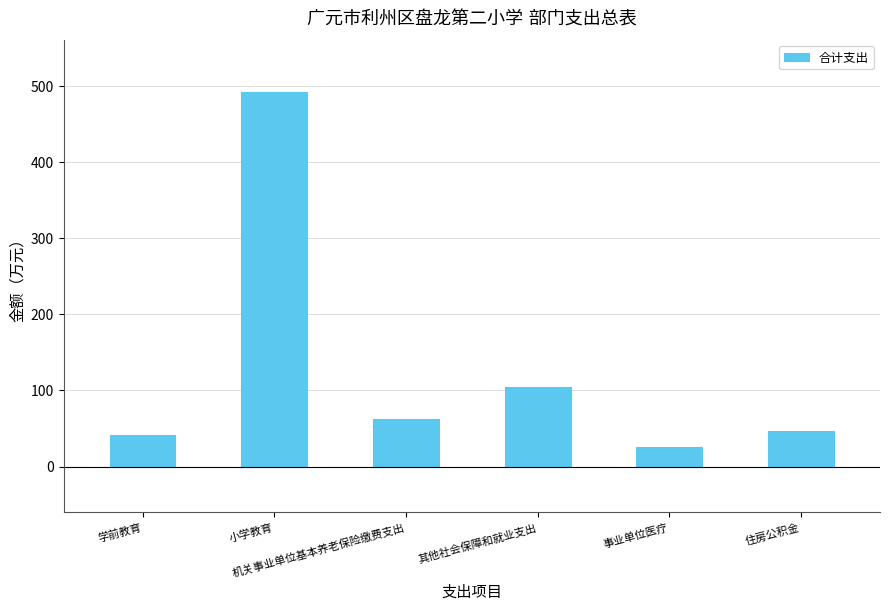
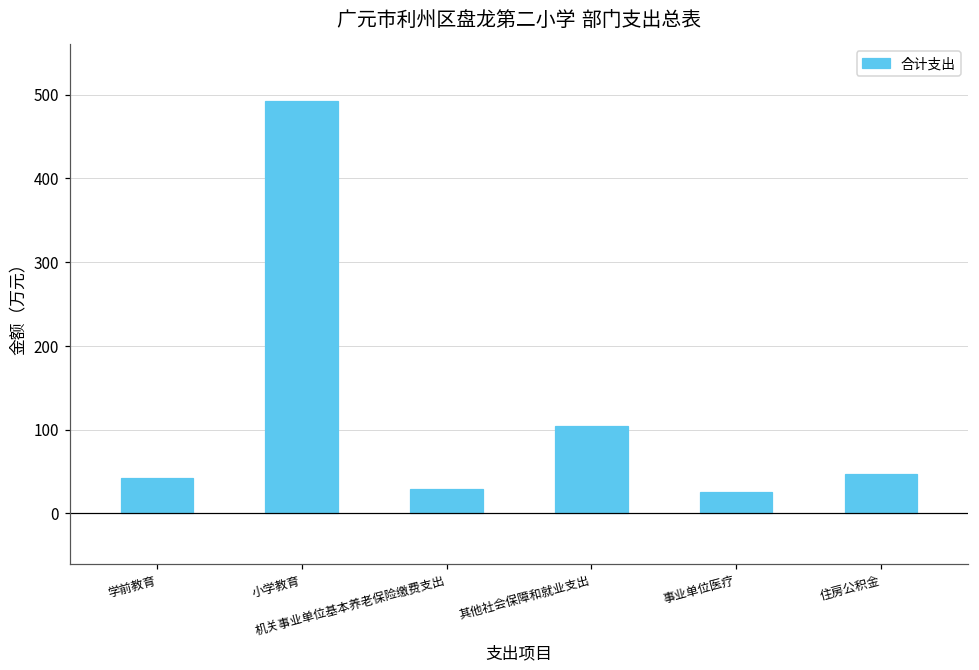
机关事业单位基本养老保险缴费支出: 60 -> 30
